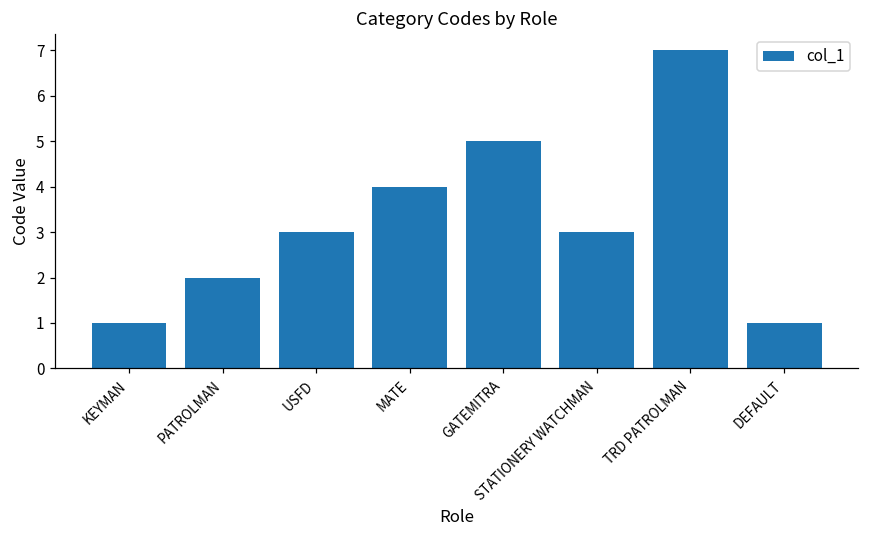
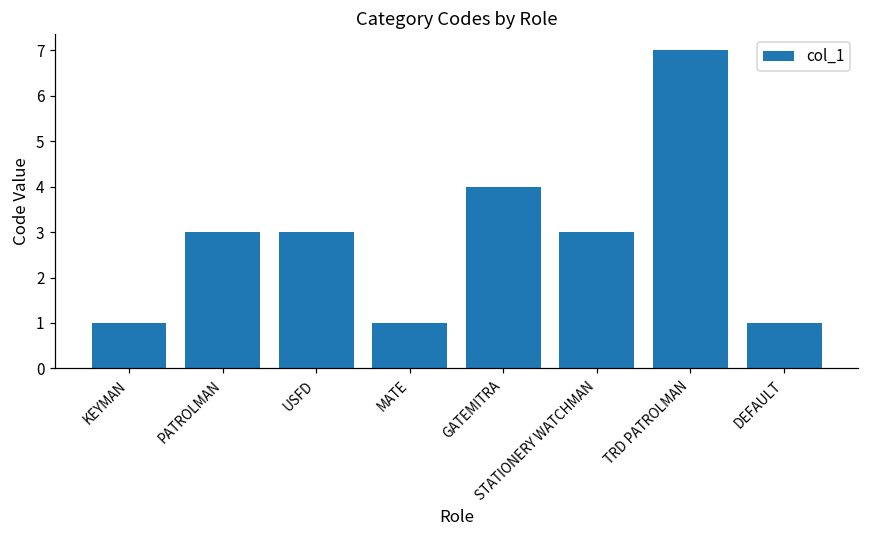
PATROLMAN: 2 -> 3
MATE: 4 -> 1
GATEMITRA: 5 -> 4
